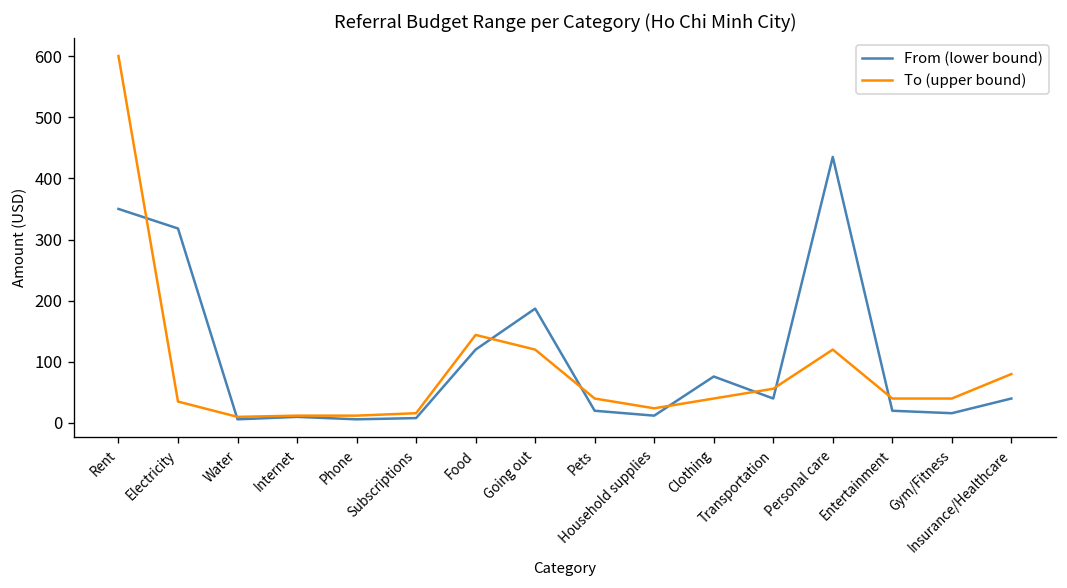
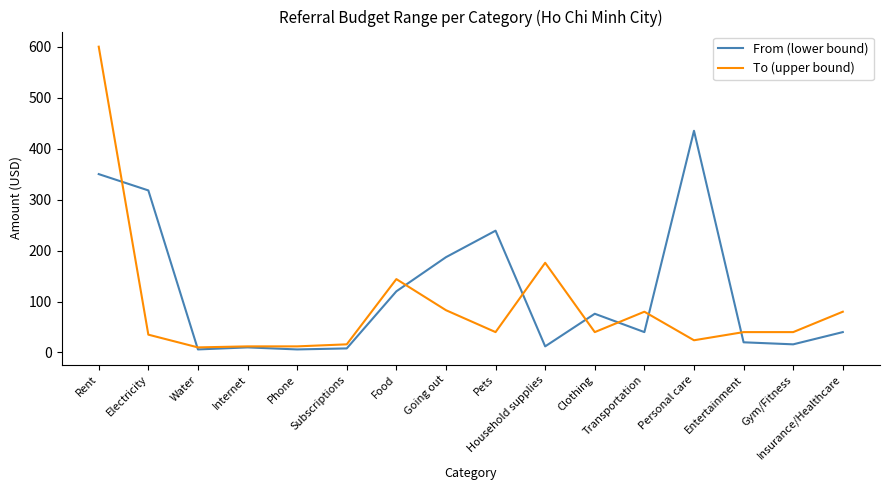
To (upper bound), Going out: 120 -> 80
From (lower bound), Pets: 20 -> 240
To (upper bound), Household supplies: 20 -> 180
To (upper bound), Transportation: 60 -> 80
To (upper bound), Personal care: 120 -> 20
